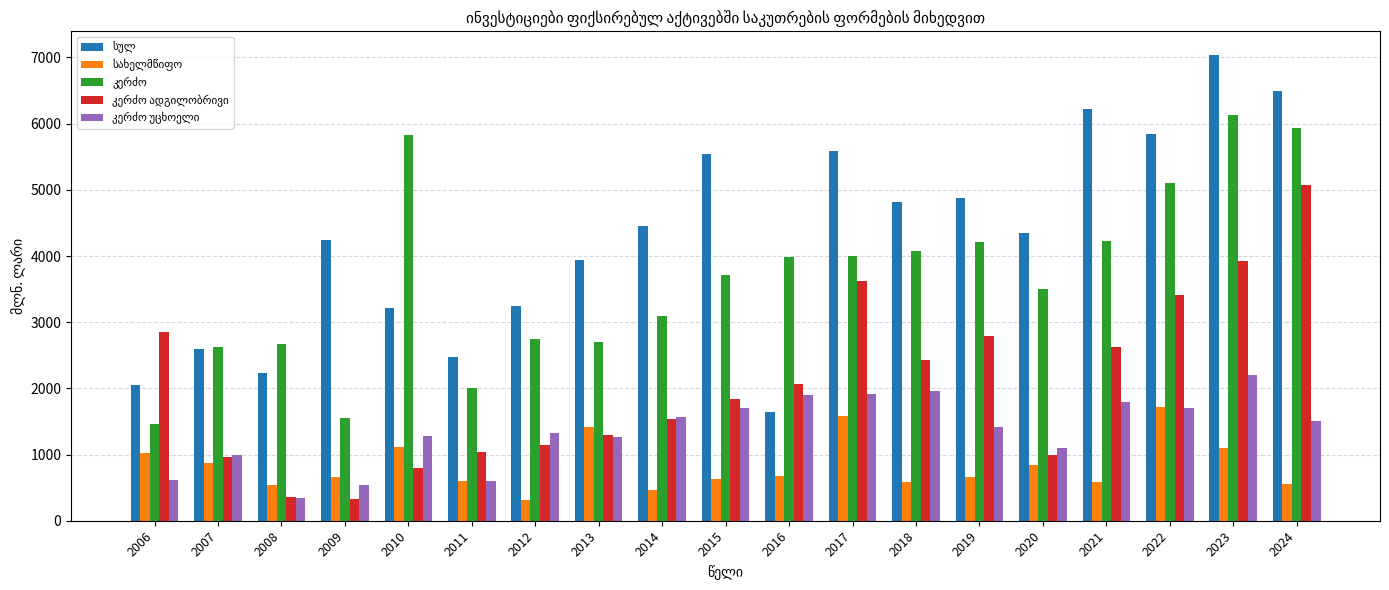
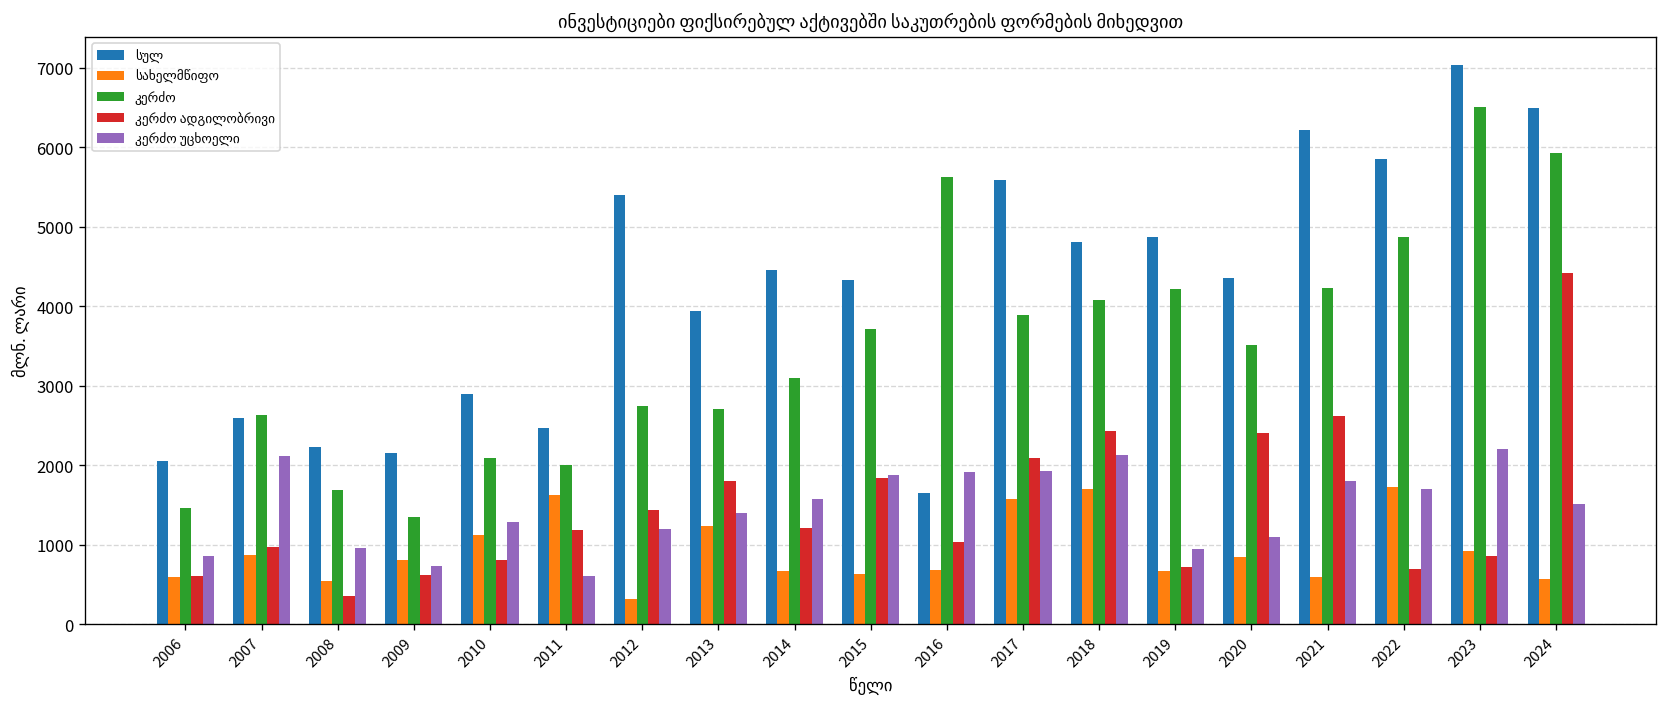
სახელმწიფო, 2006: 1000 -> 600
კერძო ადგილობრივი, 2006: 2800 -> 600
კერძო უცხოელი, 2006: 600 -> 900
კერძო უცხოელი, 2007: 1000 -> 2100
კერძო, 2008: 2700 -> 1700
კერძო უცხოელი, 2008: 400 -> 1000
სულ, 2009: 4200 -> 2200
სახელმწიფო, 2009: 700 -> 800
კერძო, 2009: 1600 -> 1300
კერძო ადგილობრივი, 2009: 300 -> 600
კერძო უცხოელი, 2009: 500 -> 700
სულ, 2010: 3200 -> 2900
კერძო, 2010: 5800 -> 2100
სახელმწიფო, 2011: 600 -> 1600
კერძო ადგილობრივი, 2011: 1000 -> 1200
სულ, 2012: 3200 -> 5400
კერძო ადგილობრივი, 2012: 1100 -> 1400
კერძო უცხოელი, 2012: 1300 -> 1200
სახელმწიფო, 2013: 1400 -> 1200
კერძო ადგილობრივი, 2013: 1300 -> 1800
კერძო უცხოელი, 2013: 1300 -> 1400
სახელმწიფო, 2014: 500 -> 700
კერძო ადგილობრივი, 2014: 1500 -> 1200
სულ, 2015: 5500 -> 4300
კერძო უცხოელი, 2015: 1700 -> 1900
კერძო, 2016: 4000 -> 5600
კერძო ადგილობრივი, 2016: 2100 -> 1000
კერძო, 2017: 4000 -> 3900
კერძო ადგილობრივი, 2017: 3600 -> 2100
სახელმწიფო, 2018: 600 -> 1700
კერძო უცხოელი, 2018: 2000 -> 2100
კერძო ადგილობრივი, 2019: 2800 -> 700
კერძო უცხოელი, 2019: 1400 -> 900
კერძო ადგილობრივი, 2020: 1000 -> 2400
კერძო, 2022: 5100 -> 4900
კერძო ადგილობრივი, 2022: 3400 -> 700
სახელმწიფო, 2023: 1100 -> 900
კერძო, 2023: 6100 -> 6500
კერძო ადგილობრივი, 2023: 3900 -> 900
კერძო ადგილობრივი, 2024: 5100 -> 4400
